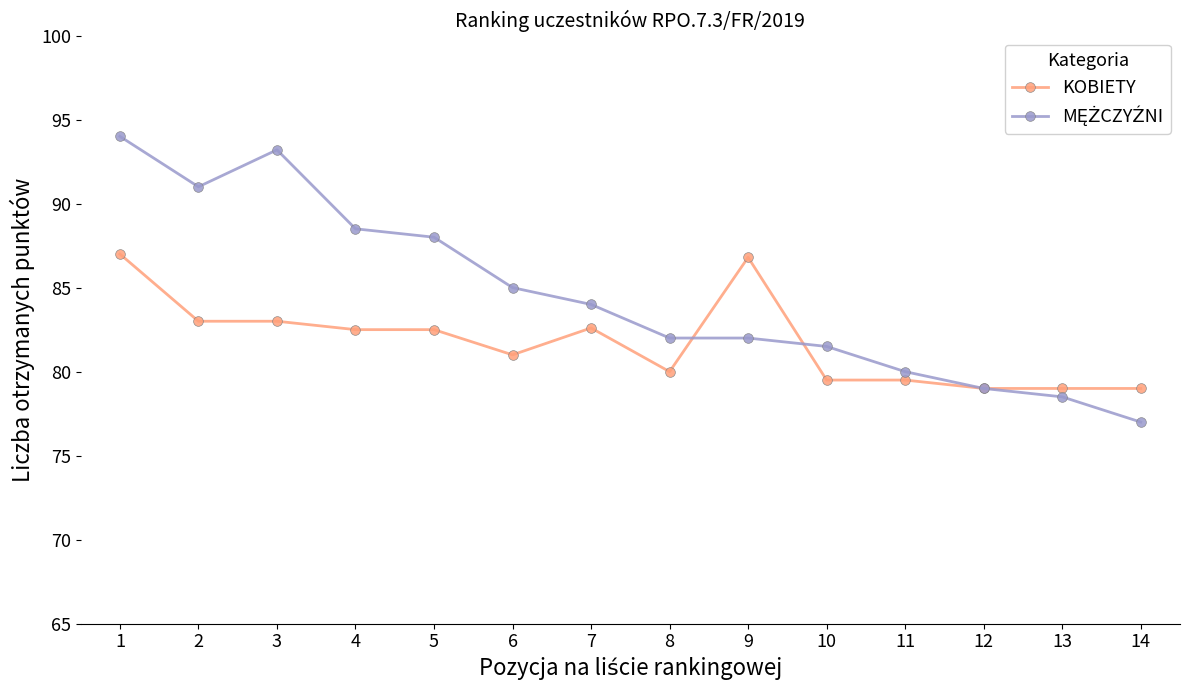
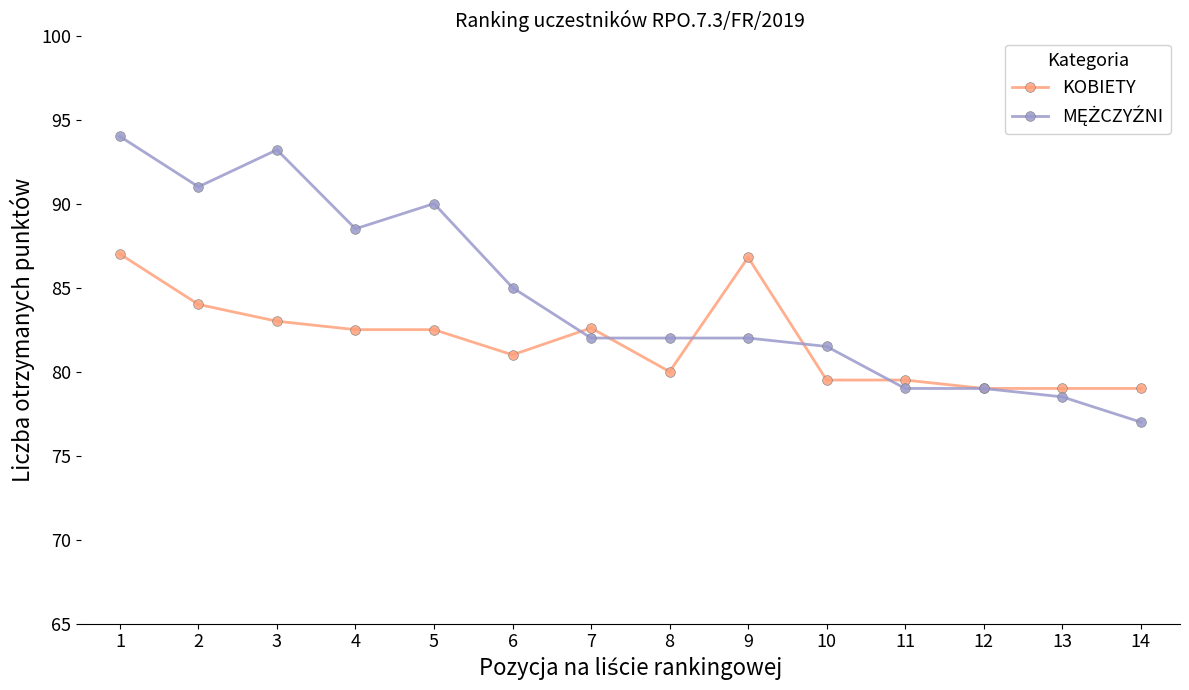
KOBIETY, 2: 83 -> 84
MĘŻCZYŹNI, 5: 88 -> 90
MĘŻCZYŹNI, 7: 84 -> 82
MĘŻCZYŹNI, 11: 80 -> 79
